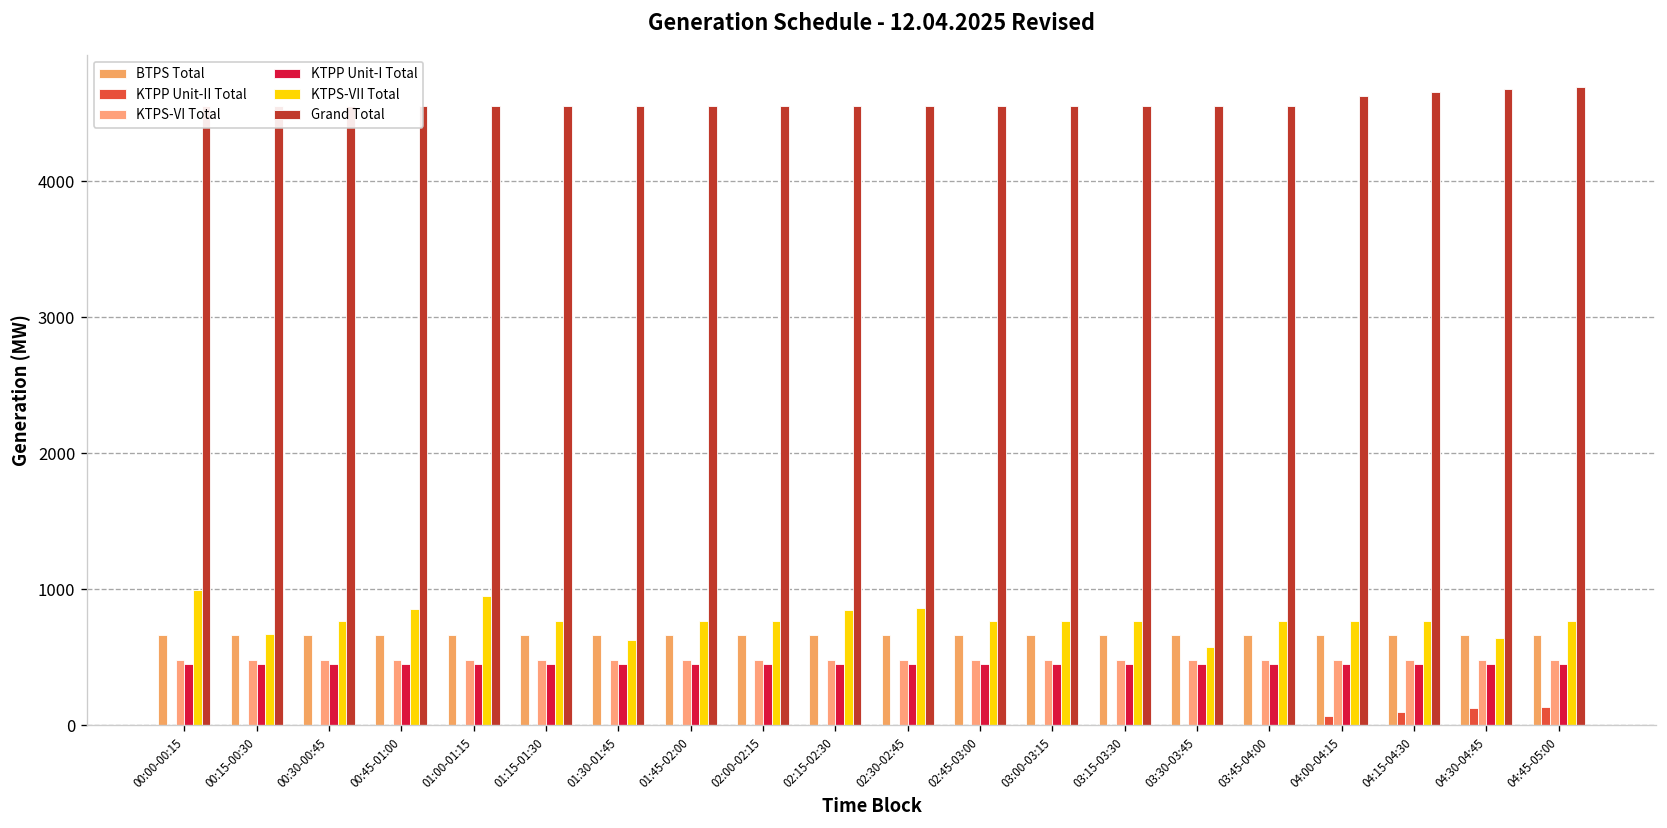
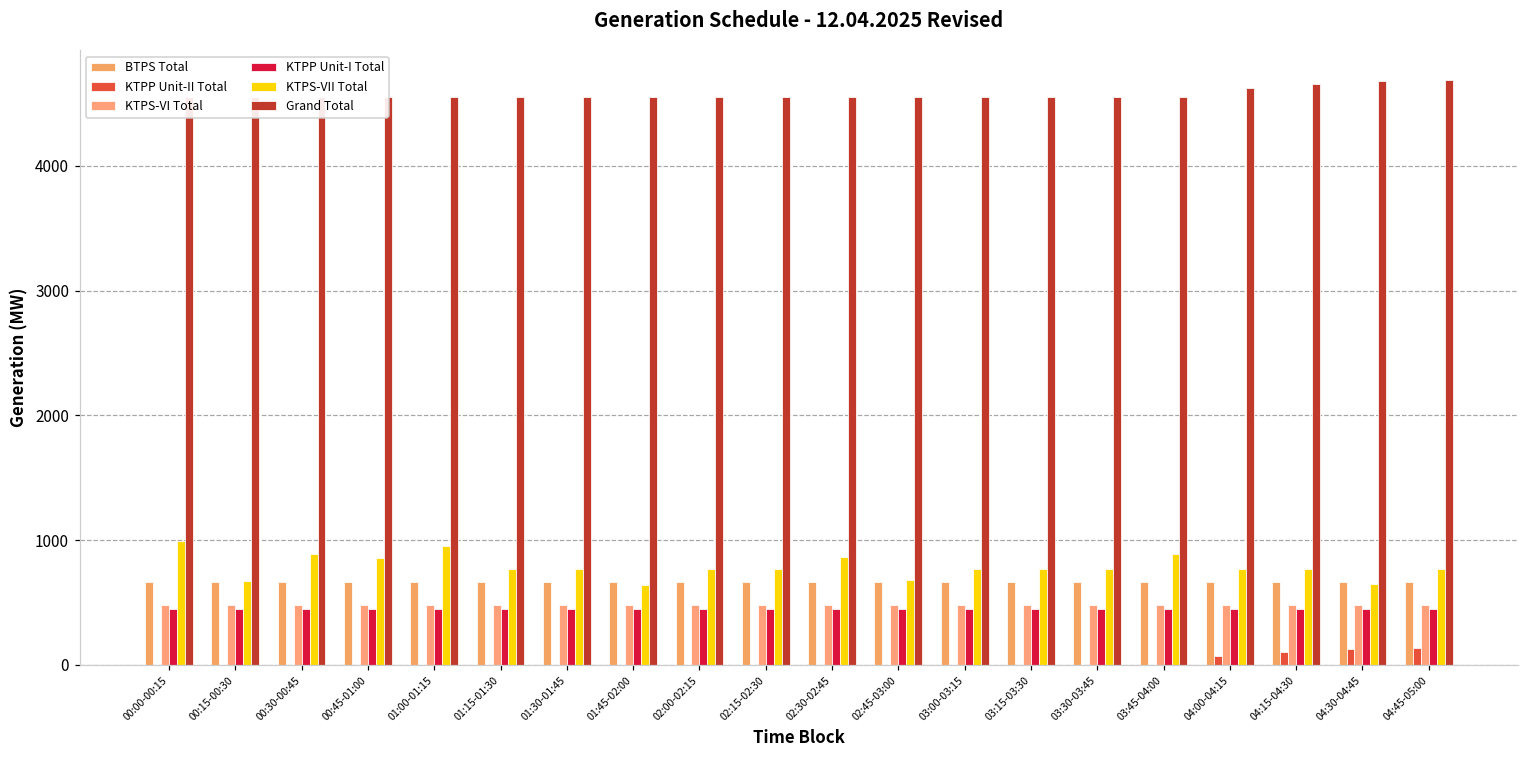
KTPS-VII Total, 00:30-00:45: 770 -> 890
KTPS-VII Total, 01:30-01:45: 630 -> 770
KTPS-VII Total, 01:45-02:00: 770 -> 640
KTPS-VII Total, 02:15-02:30: 840 -> 770
KTPS-VII Total, 02:45-03:00: 770 -> 680
KTPS-VII Total, 03:30-03:45: 570 -> 770
KTPS-VII Total, 03:45-04:00: 770 -> 890
